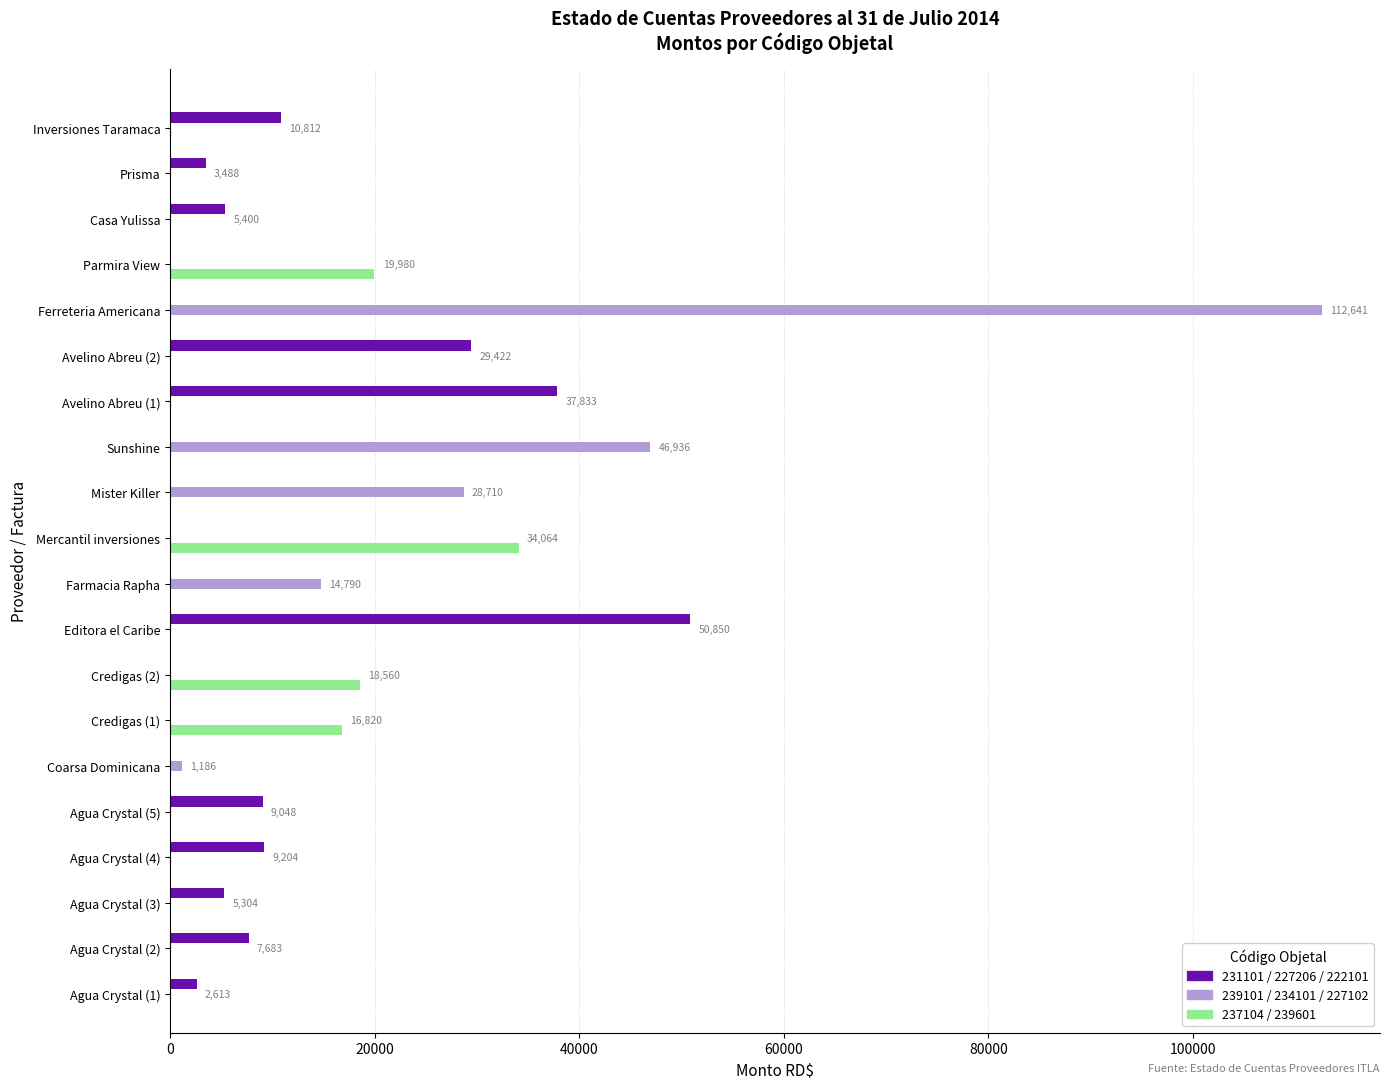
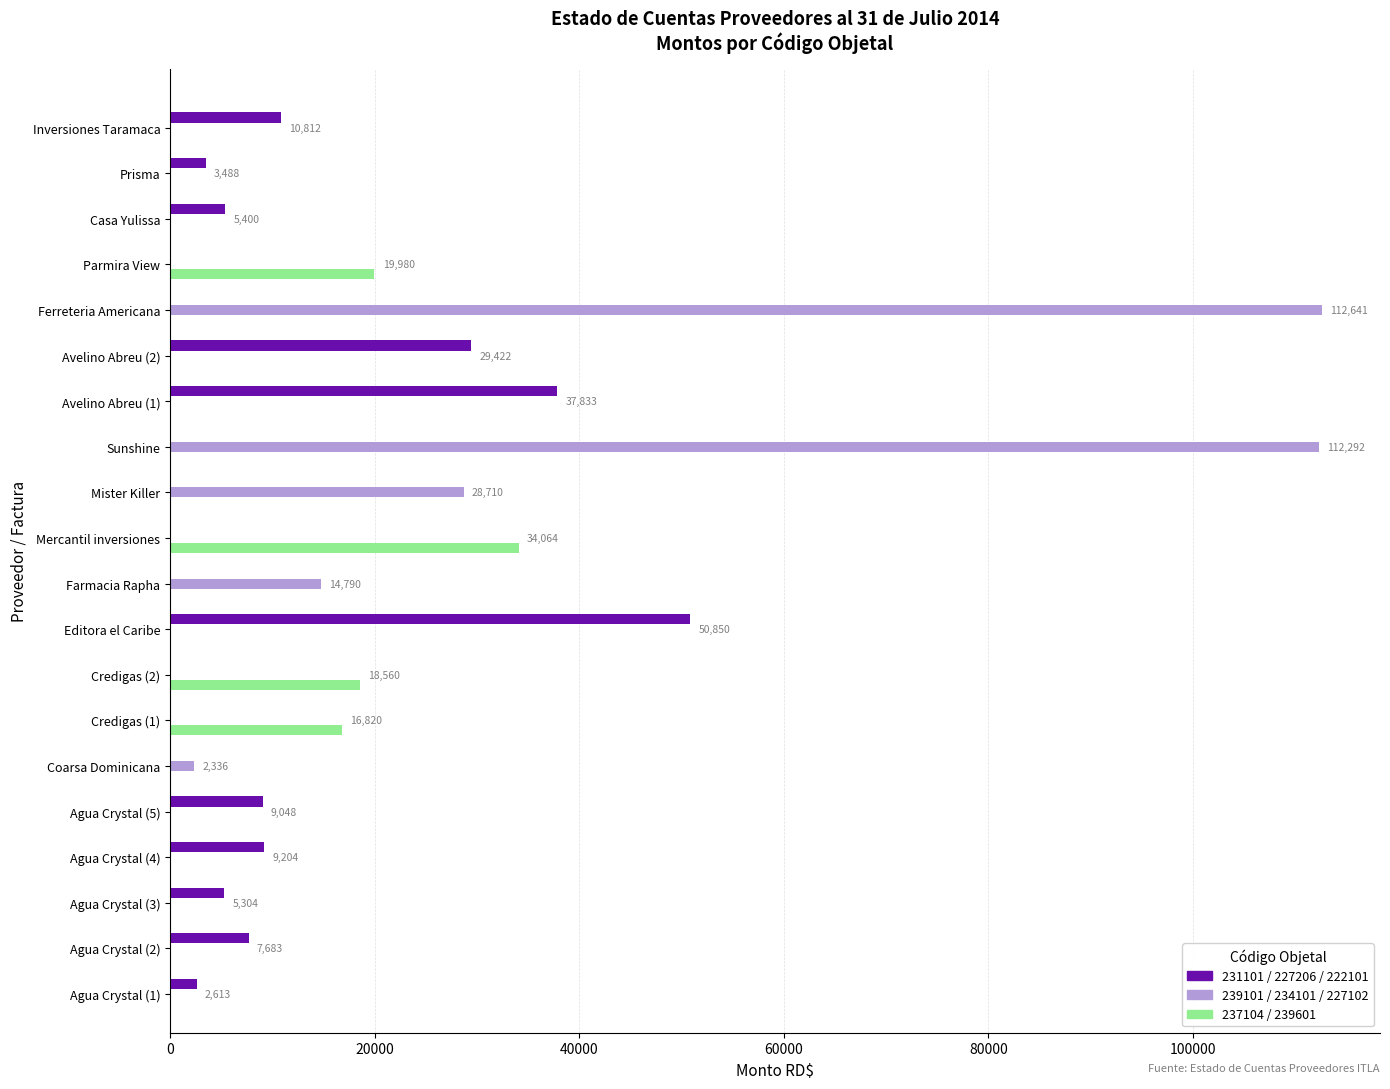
239101 / 234101 / 227102, Sunshine: 46,936 -> 112,292
239101 / 234101 / 227102, Coarsa Dominicana: 1,186 -> 2,336
